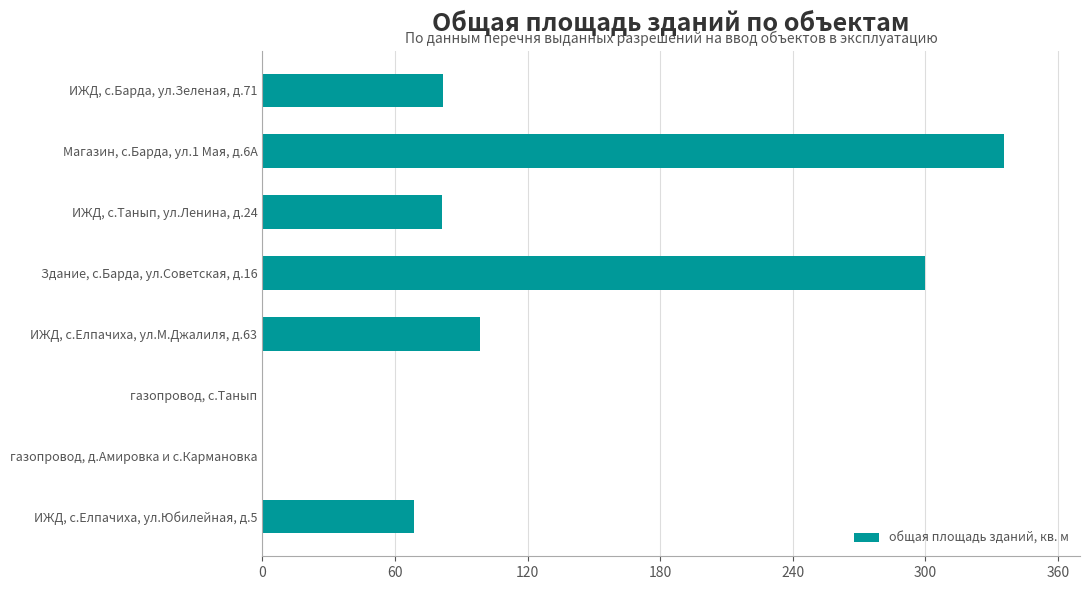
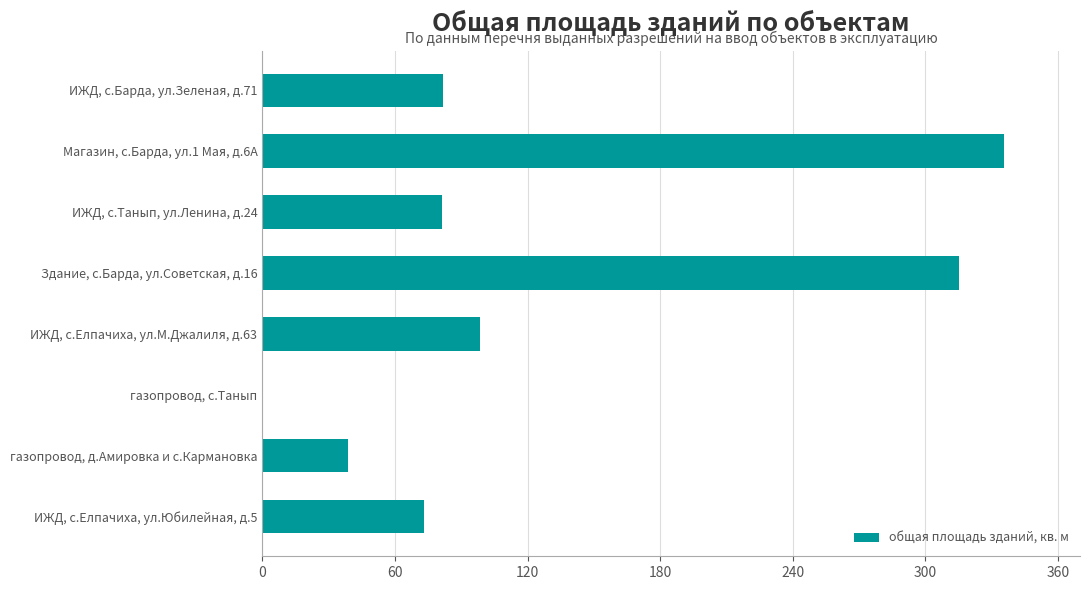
Здание, с.Барда, ул.Советская, д.16: 300 -> 315
газопровод, д.Амировка и с.Кармановка: 0 -> 39
ИЖД, с.Елпачиха, ул.Юбилейная, д.5: 69 -> 73
